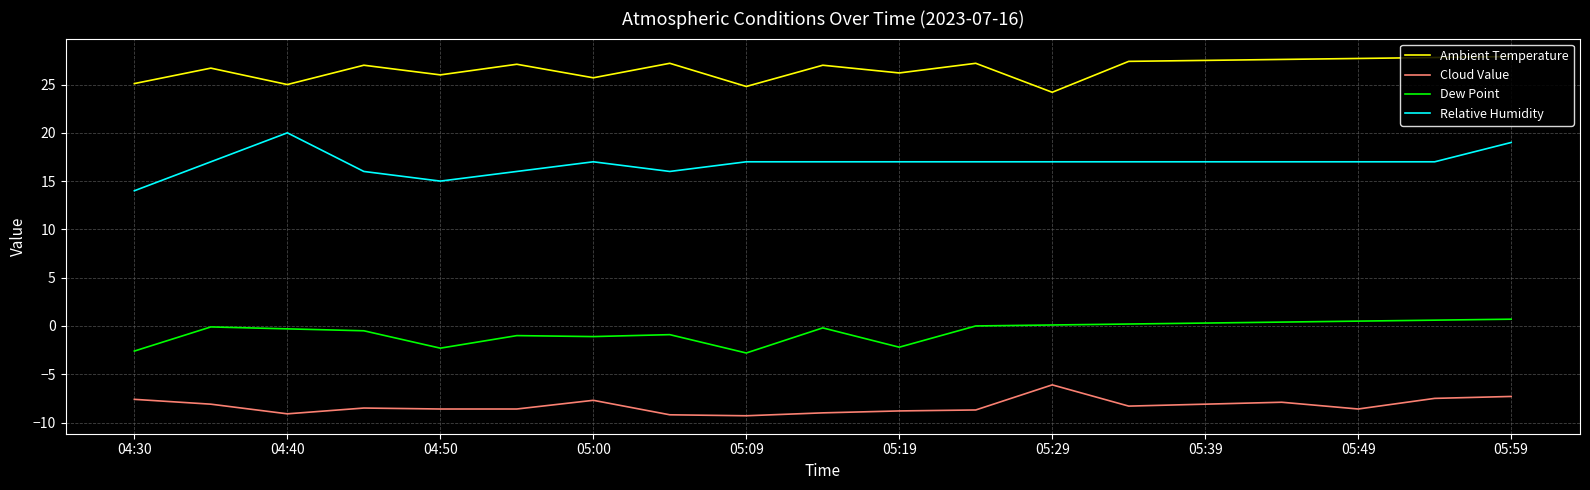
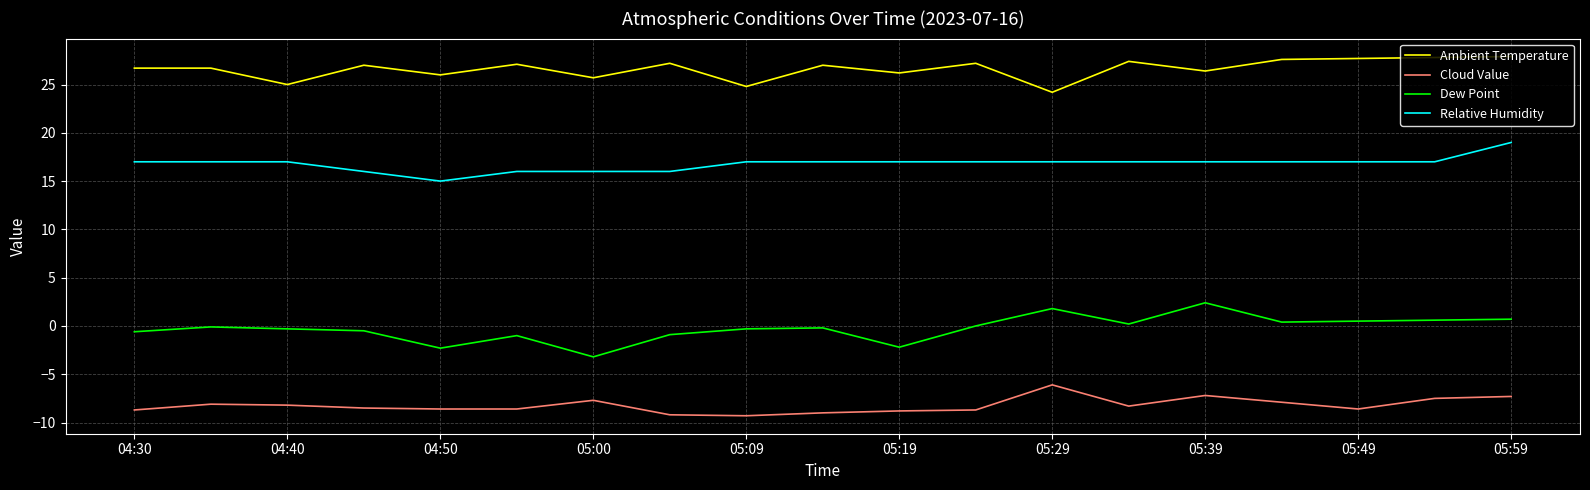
Ambient Temperature, 04:30: 25 -> 27
Cloud Value, 04:30: -8 -> -9
Dew Point, 04:30: -3 -> -1
Relative Humidity, 04:30: 14 -> 17
Cloud Value, 04:40: -9 -> -8
Relative Humidity, 04:40: 20 -> 17
Dew Point, 05:00: -1 -> -3
Relative Humidity, 05:00: 17 -> 16
Dew Point, 05:09: -3 -> 0
Dew Point, 05:29: 0 -> 2
Ambient Temperature, 05:39: 28 -> 26
Cloud Value, 05:39: -8 -> -7
Dew Point, 05:39: 0 -> 2
